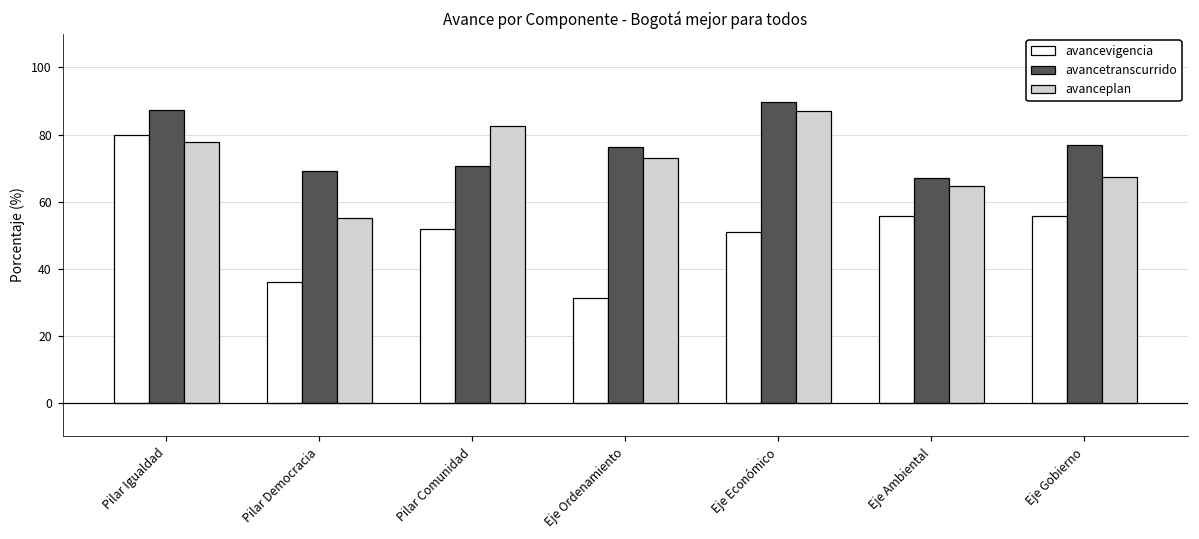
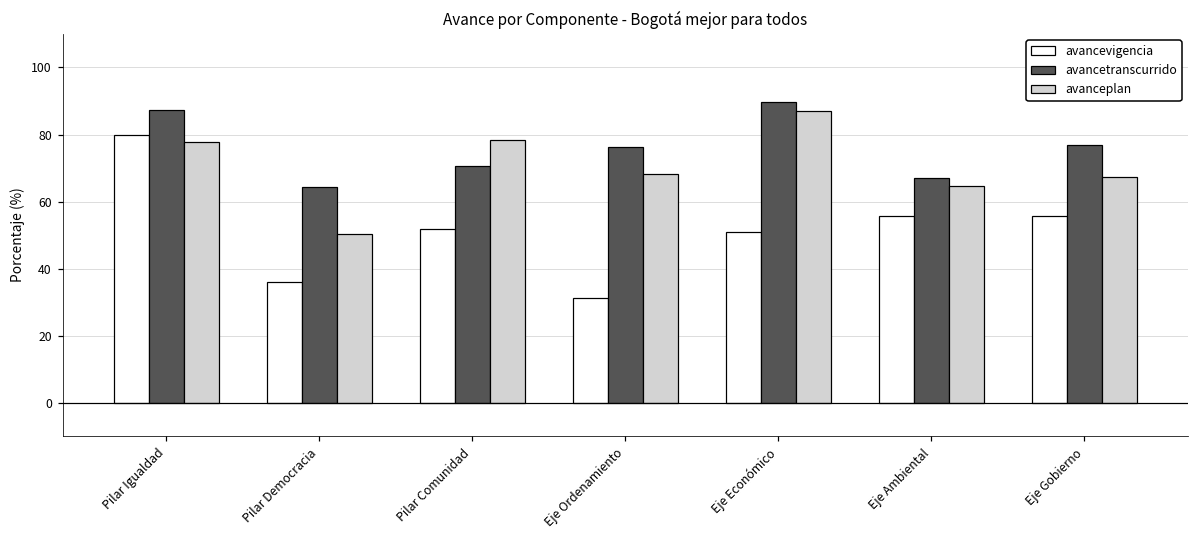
avancetranscurrido, Pilar Democracia: 69 -> 64
avanceplan, Pilar Democracia: 55 -> 50
avanceplan, Pilar Comunidad: 82 -> 78
avanceplan, Eje Ordenamiento: 73 -> 68
